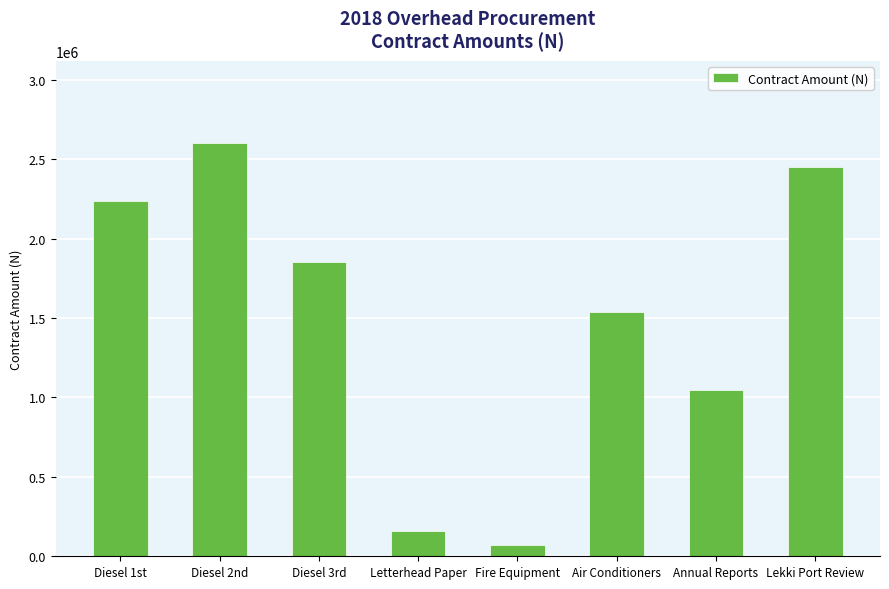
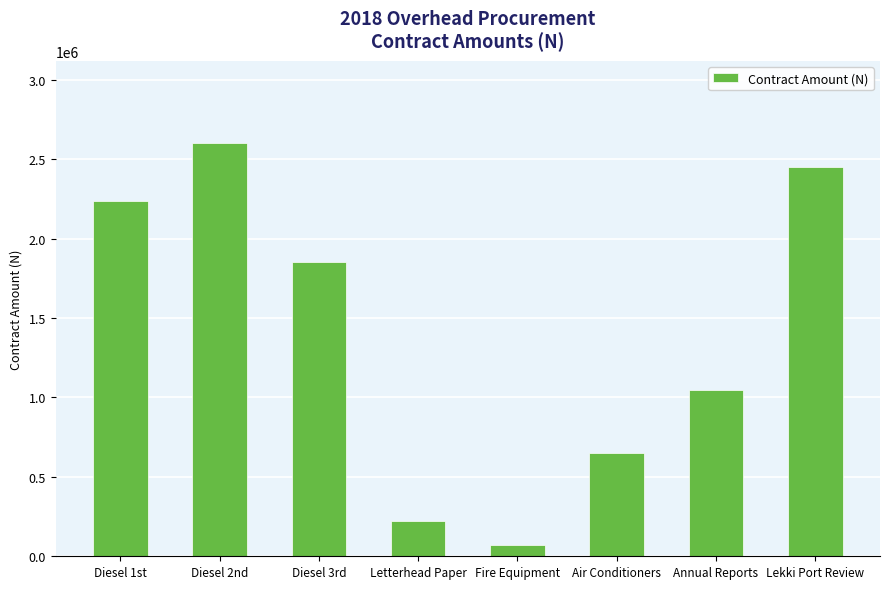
Letterhead Paper: 160000 -> 220000
Air Conditioners: 1540000 -> 650000
